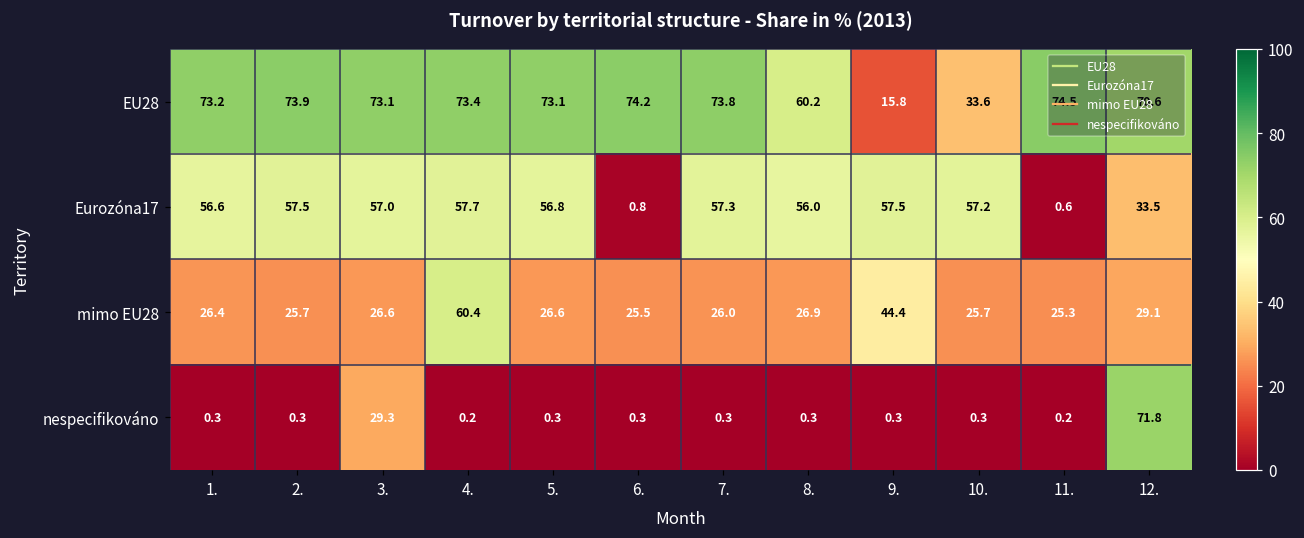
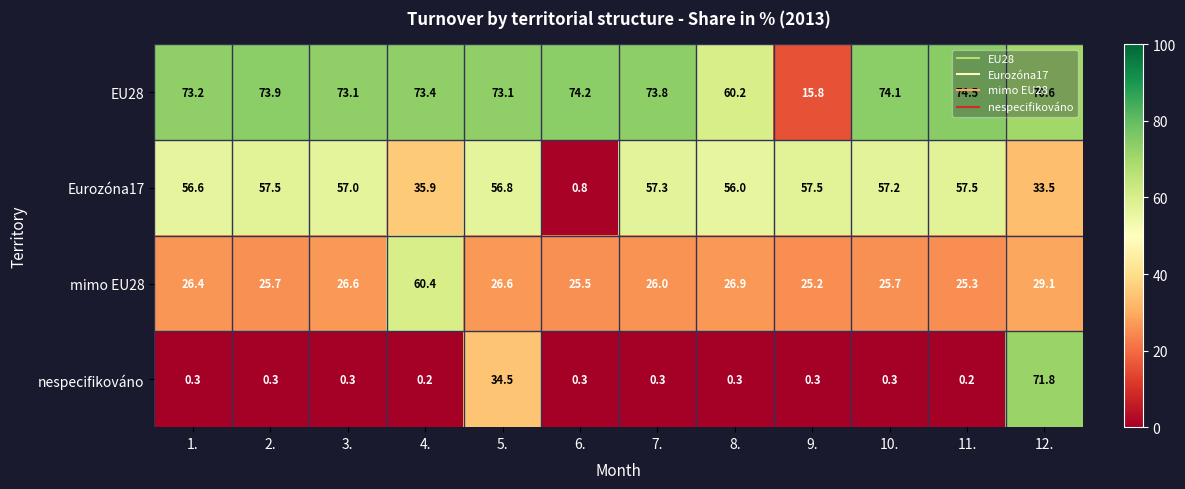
EU28, 10.: 33.6 -> 74.1
Eurozóna17, 4.: 57.7 -> 35.9
Eurozóna17, 11.: 0.6 -> 57.5
mimo EU28, 9.: 44.4 -> 25.2
nespecifikováno, 3.: 29.3 -> 0.3
nespecifikováno, 5.: 0.3 -> 34.5
